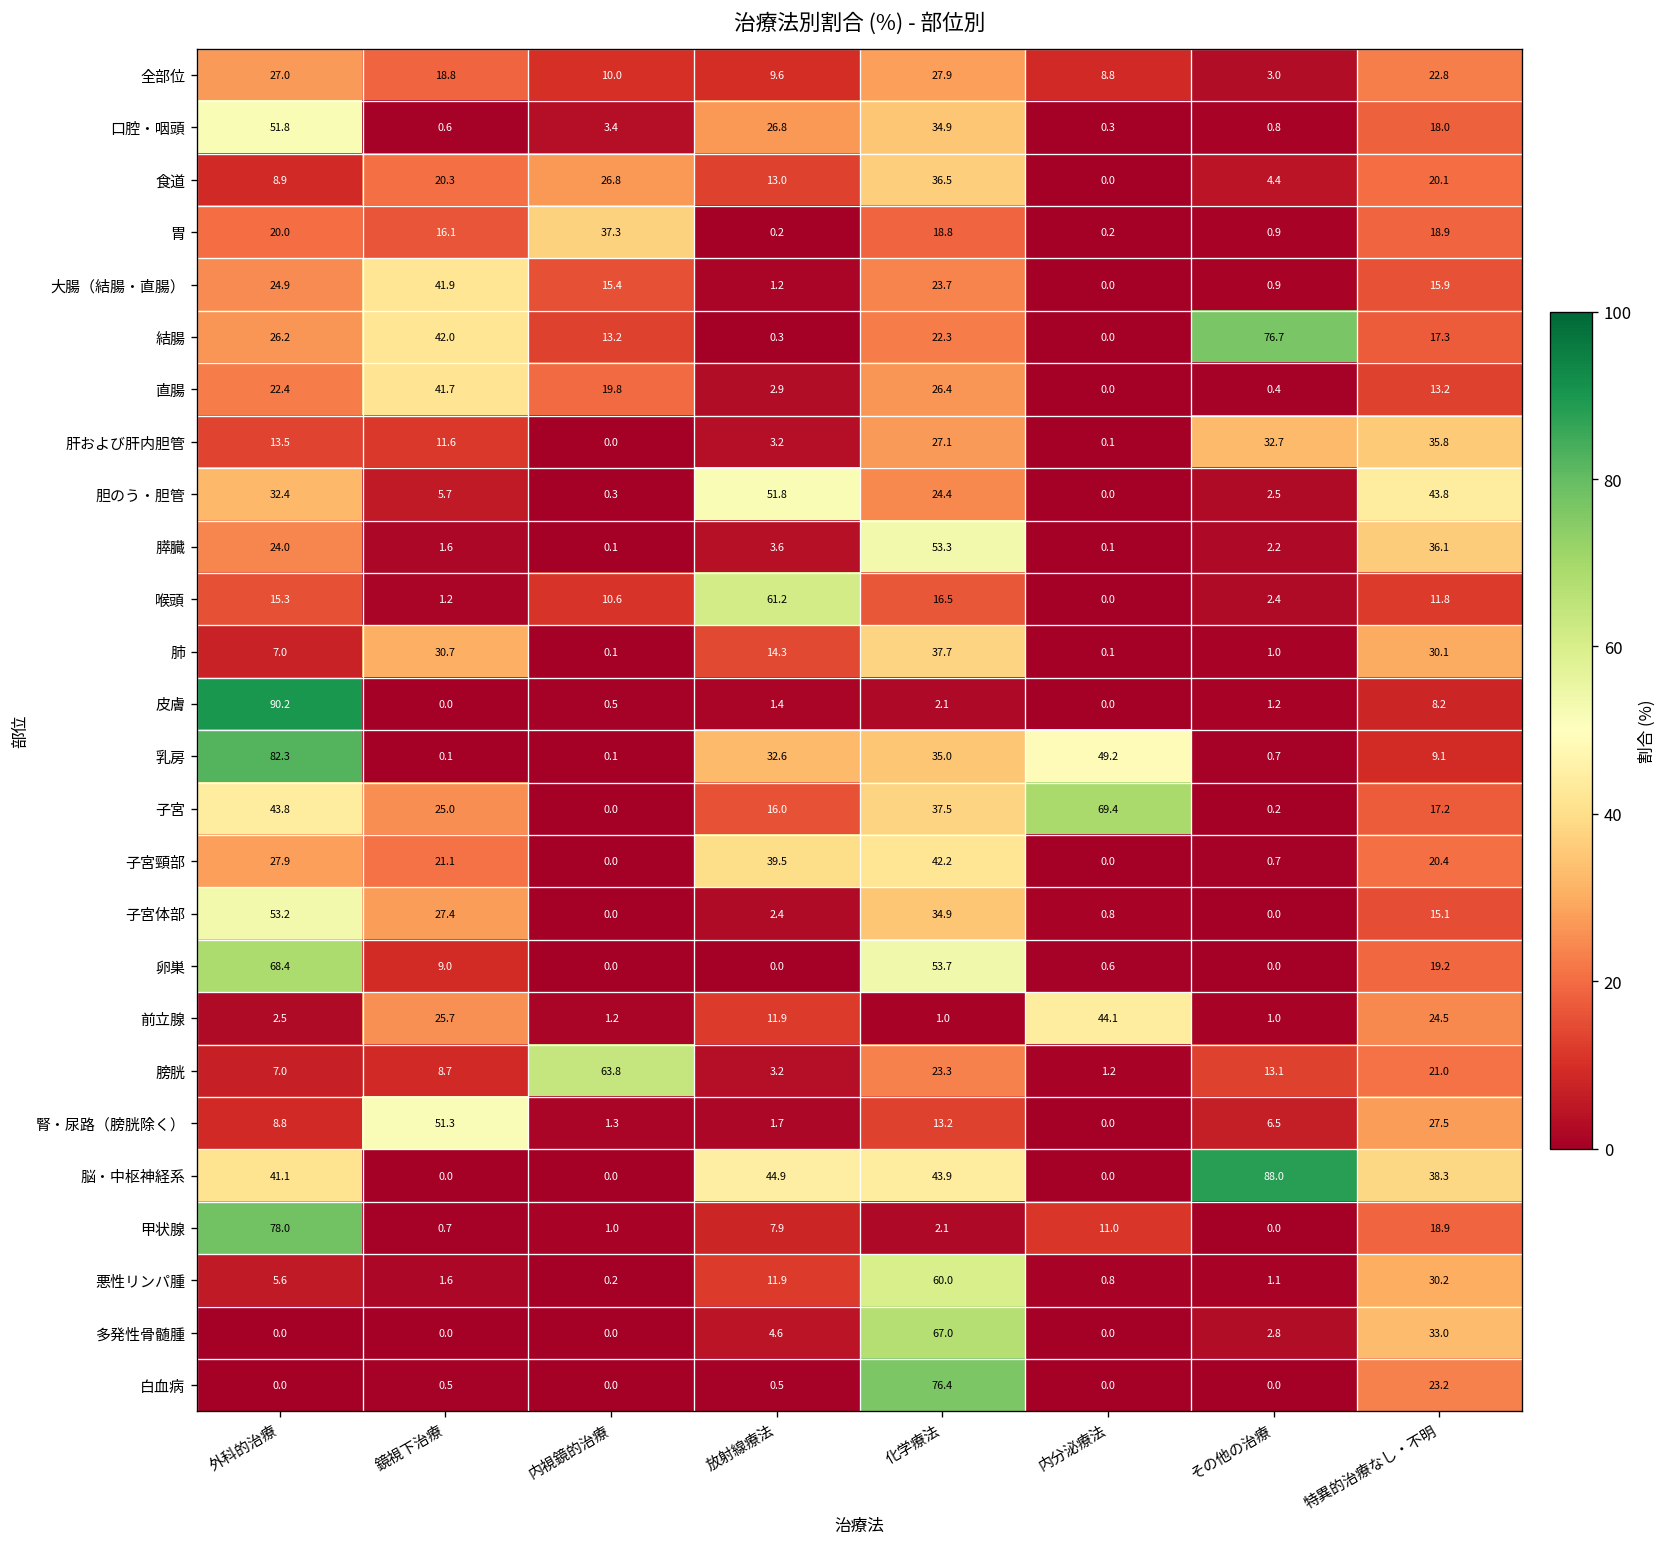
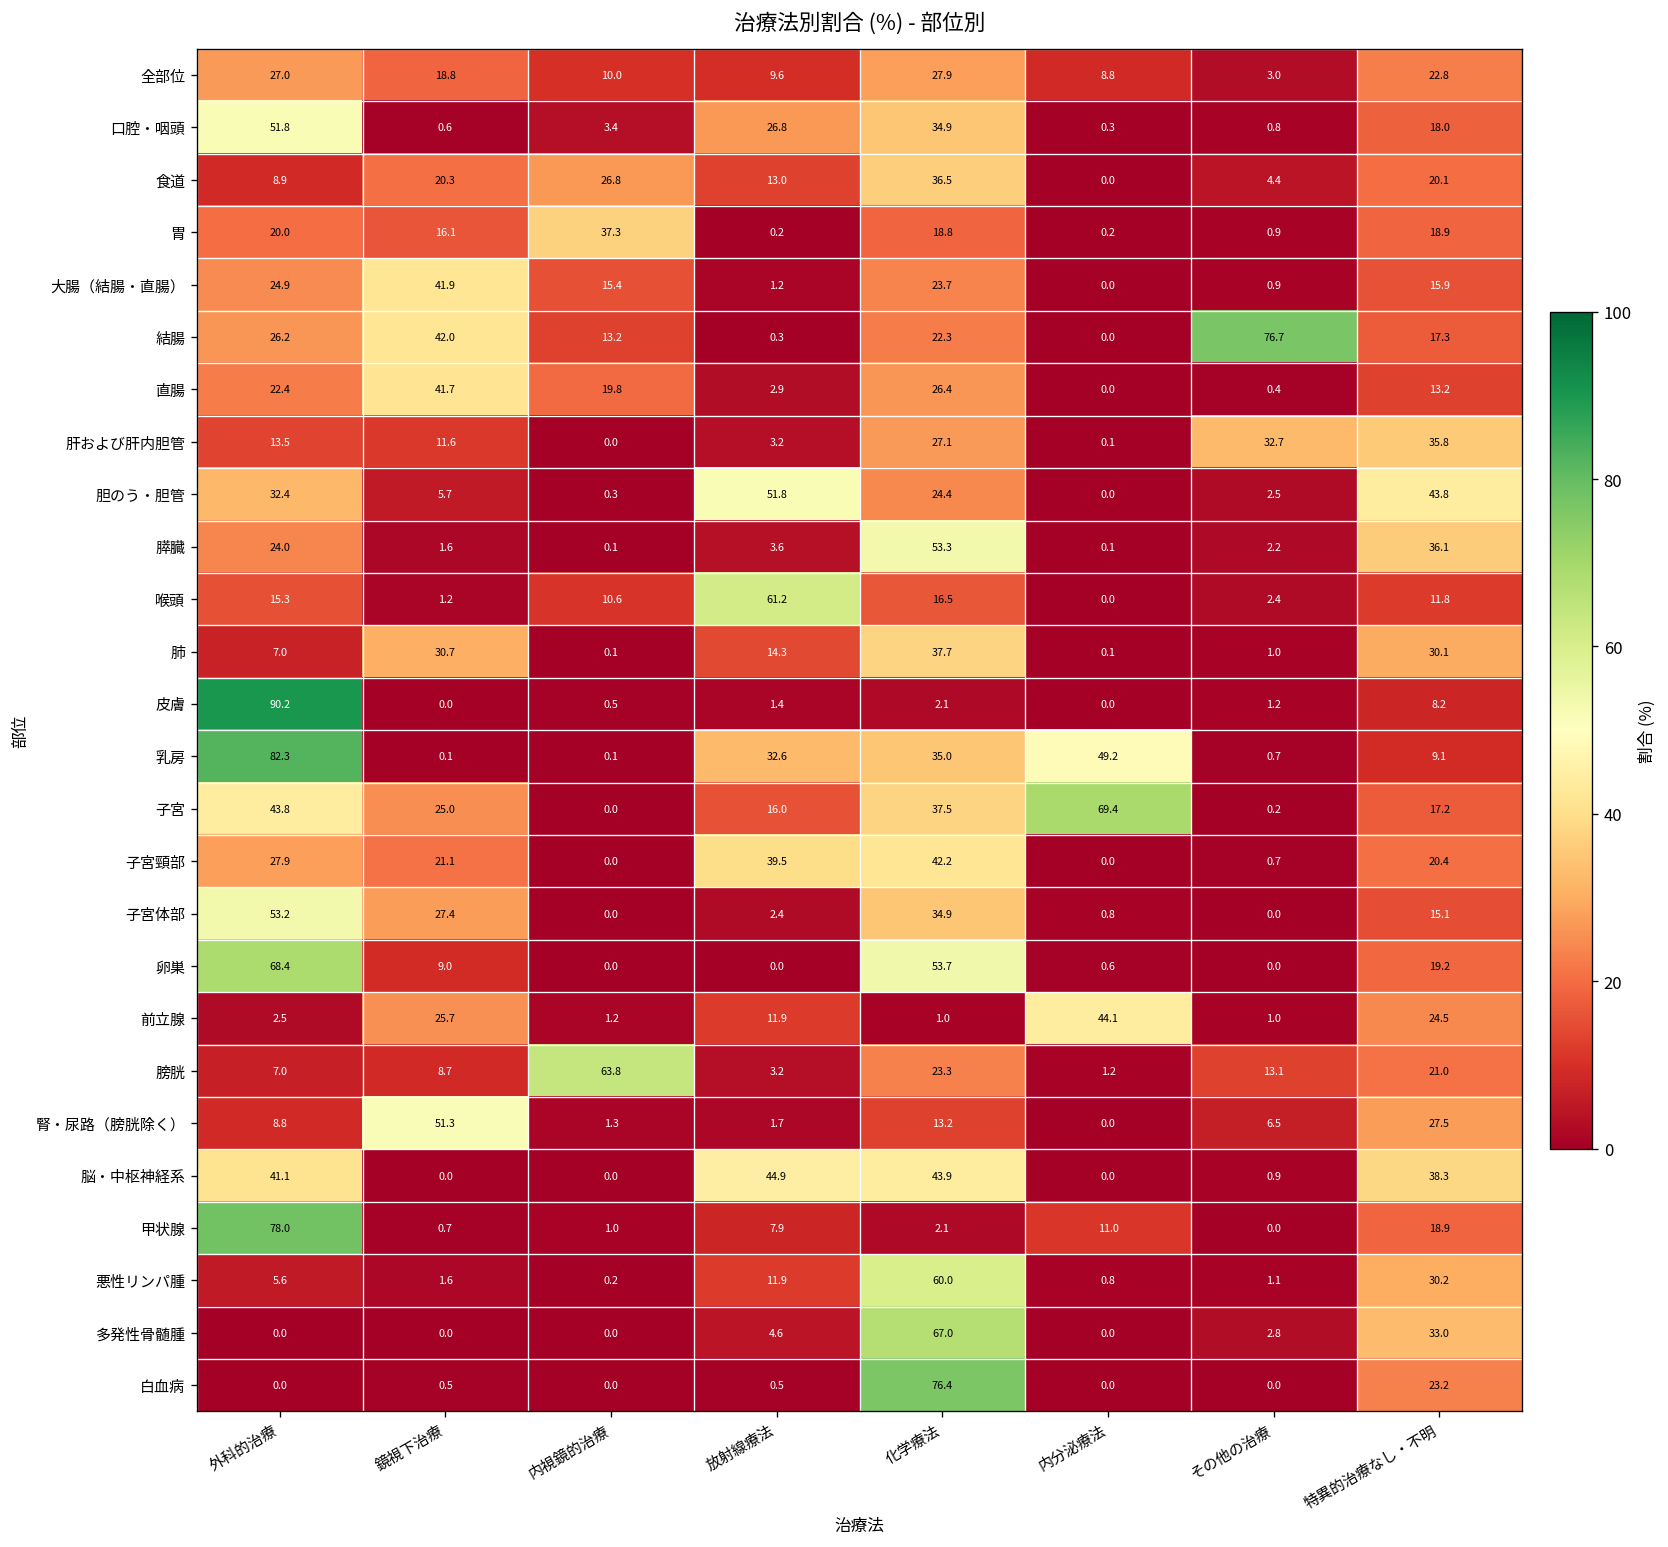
脳・中枢神経系, その他の治療: 88.0 -> 0.9
